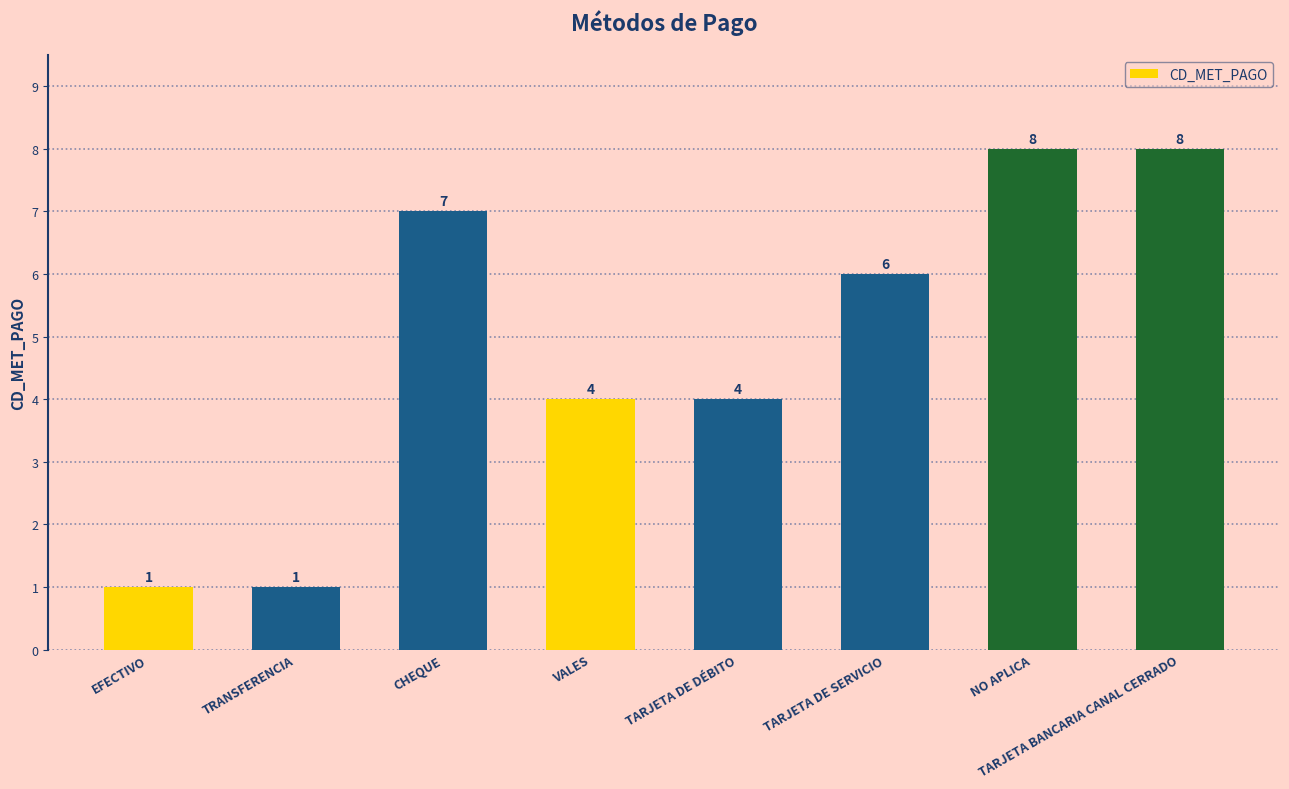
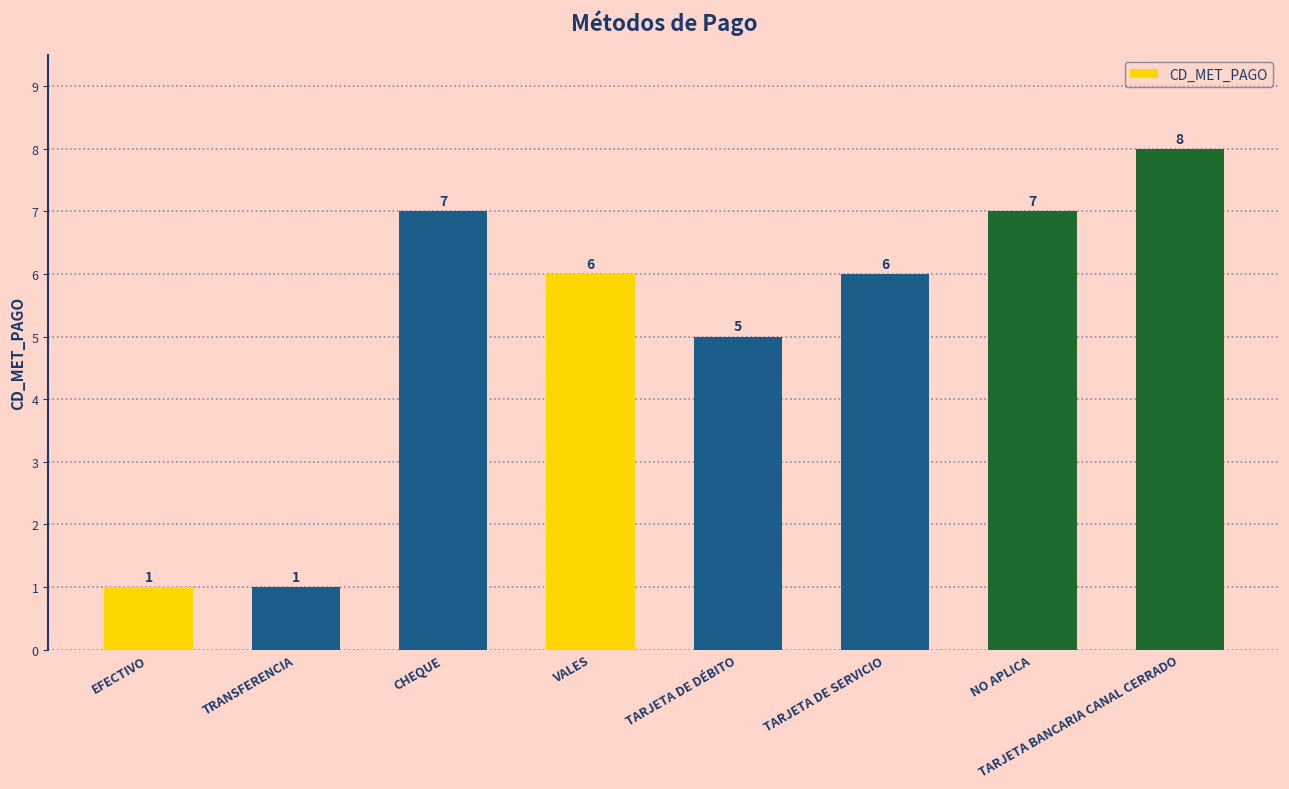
VALES: 4 -> 6
TARJETA DE DÉBITO: 4 -> 5
NO APLICA: 8 -> 7
